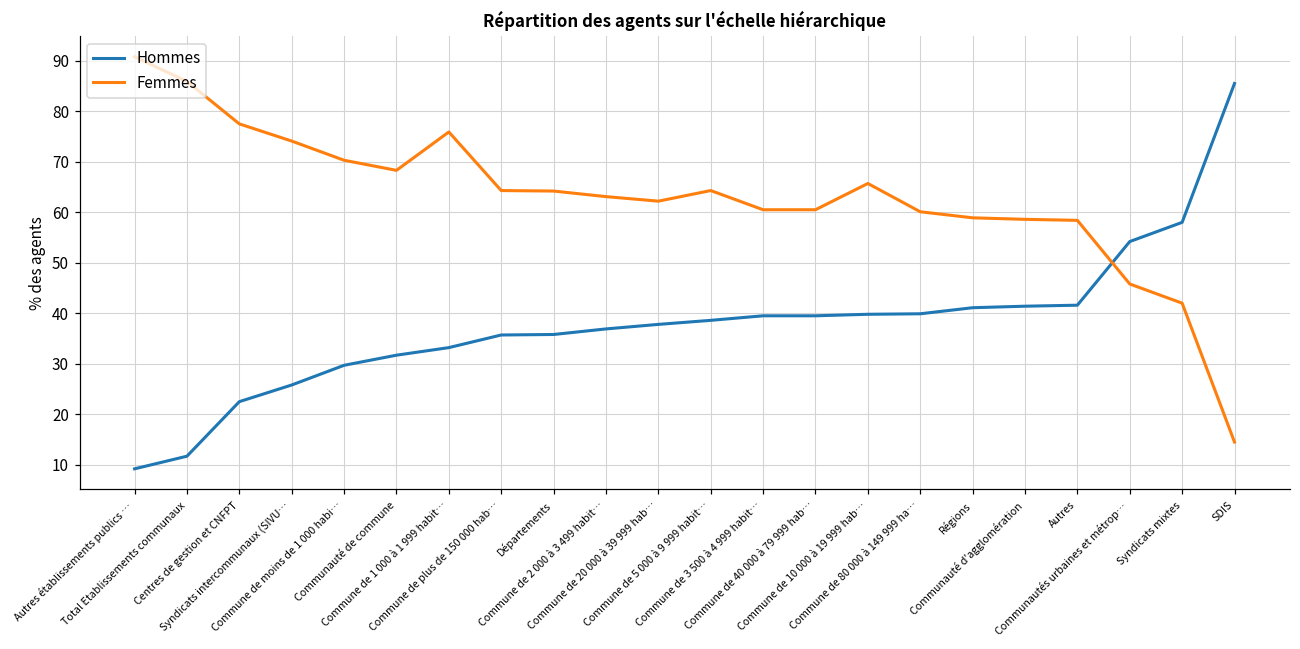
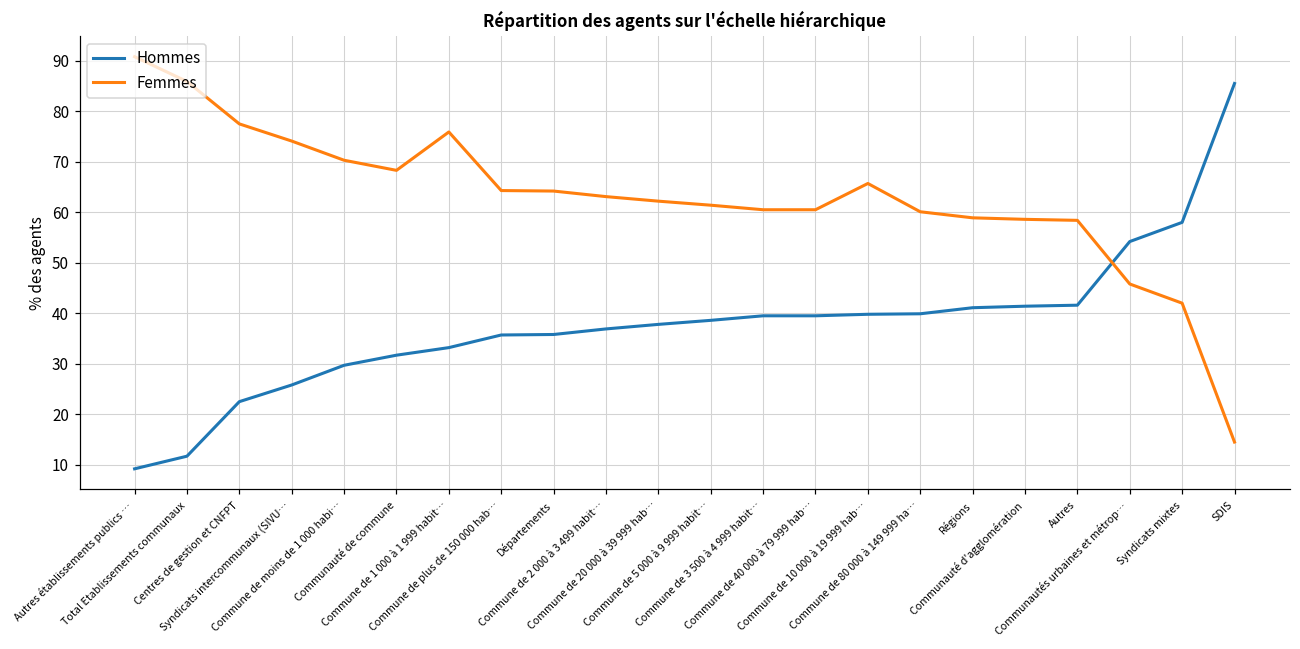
Femmes, Commune de 5 000 à 9 999 habit…: 64 -> 61
